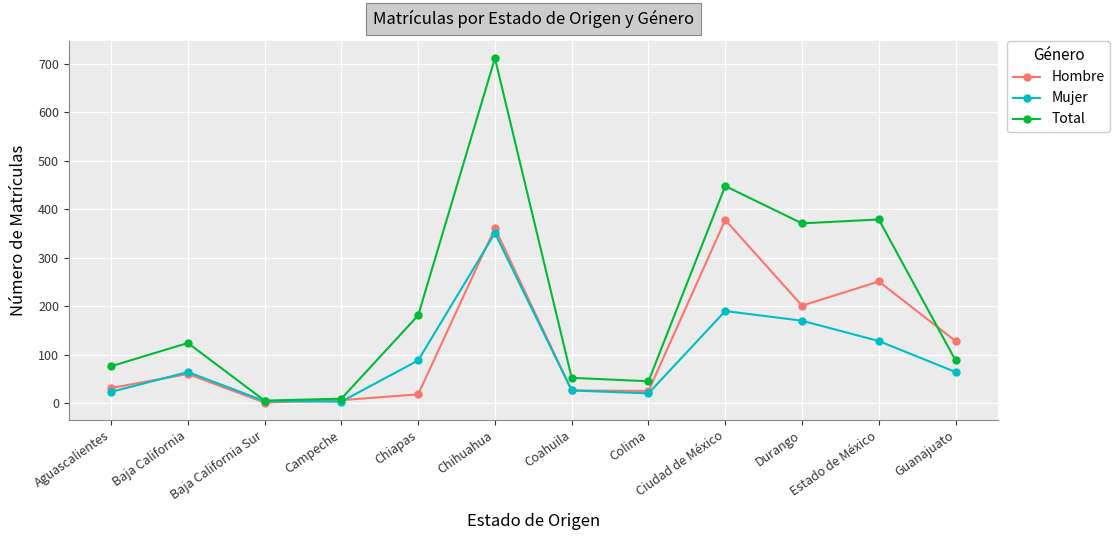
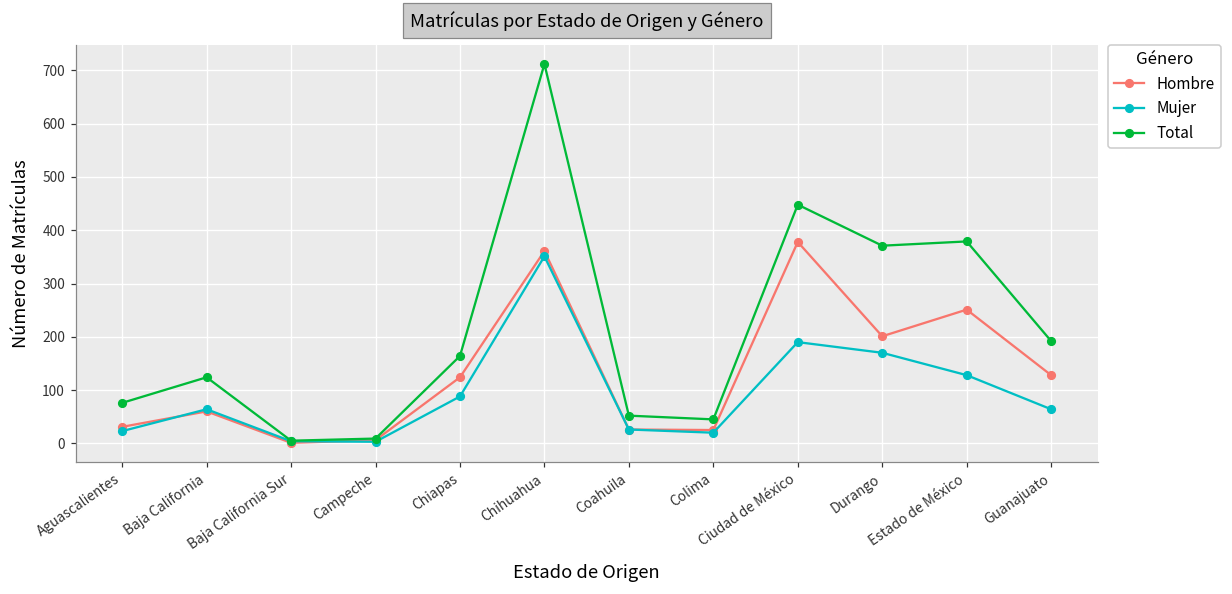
Hombre, Chiapas: 20 -> 120
Total, Chiapas: 180 -> 160
Total, Guanajuato: 90 -> 190
